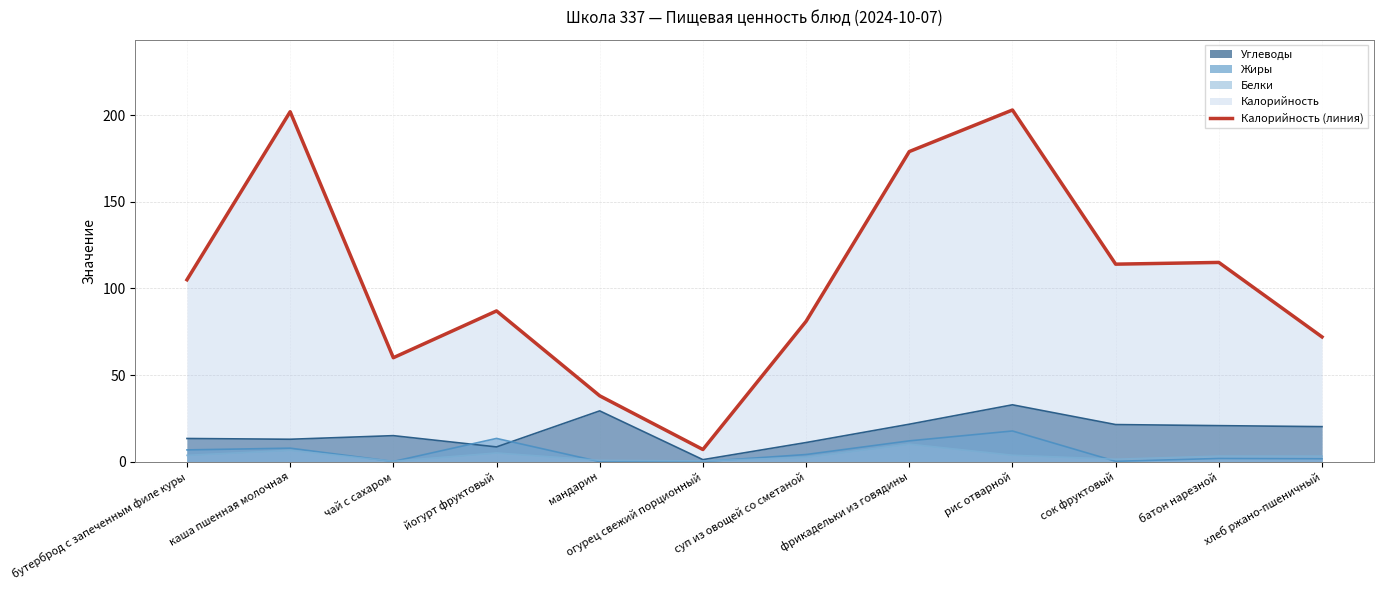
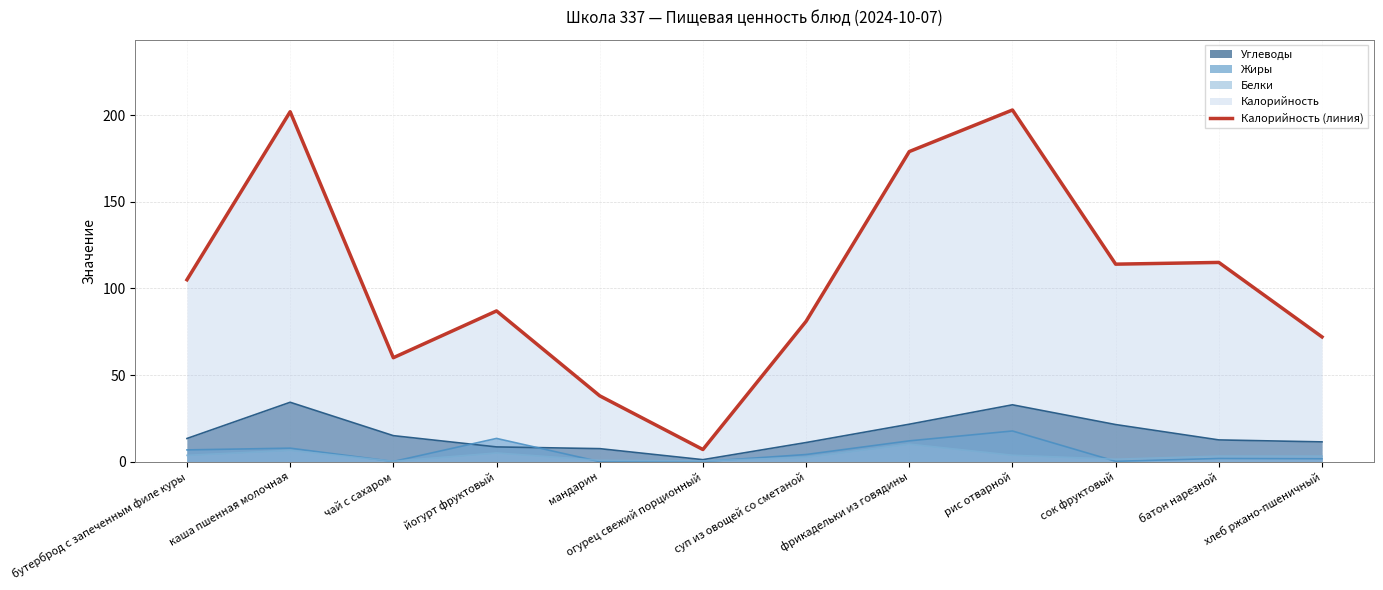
Углеводы, каша пшенная молочная: 13 -> 34
Углеводы, мандарин: 29 -> 8
Углеводы, батон нарезной: 21 -> 13
Углеводы, хлеб ржано-пшеничный: 20 -> 11
